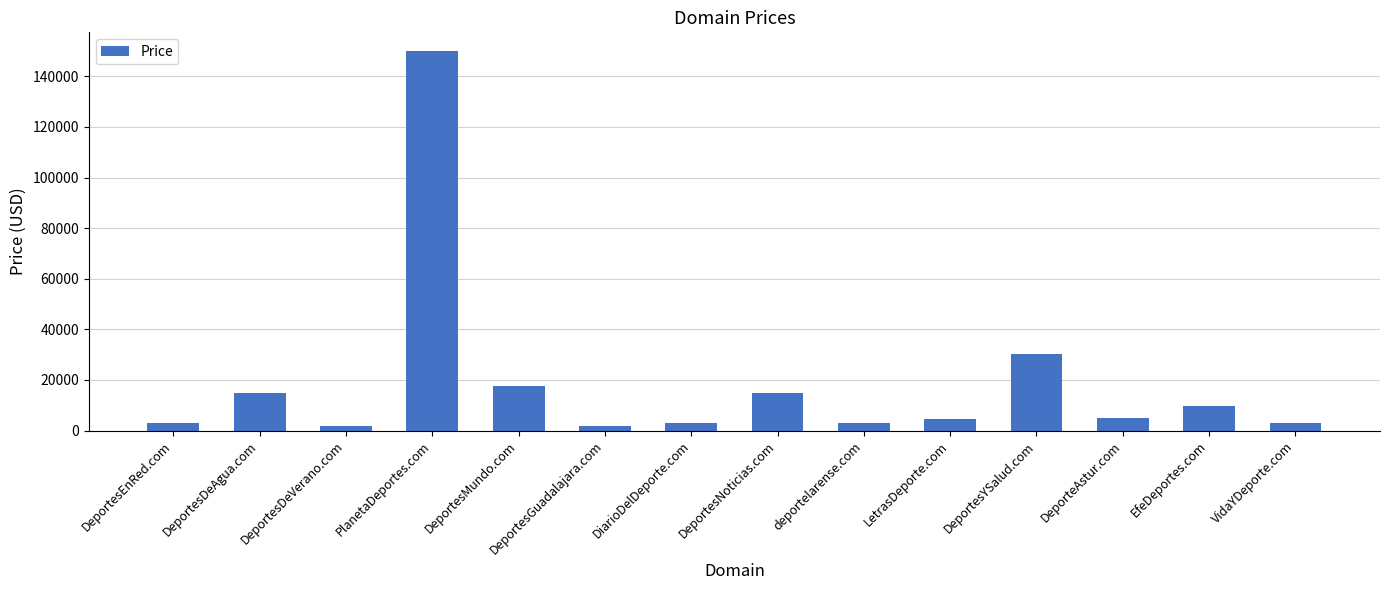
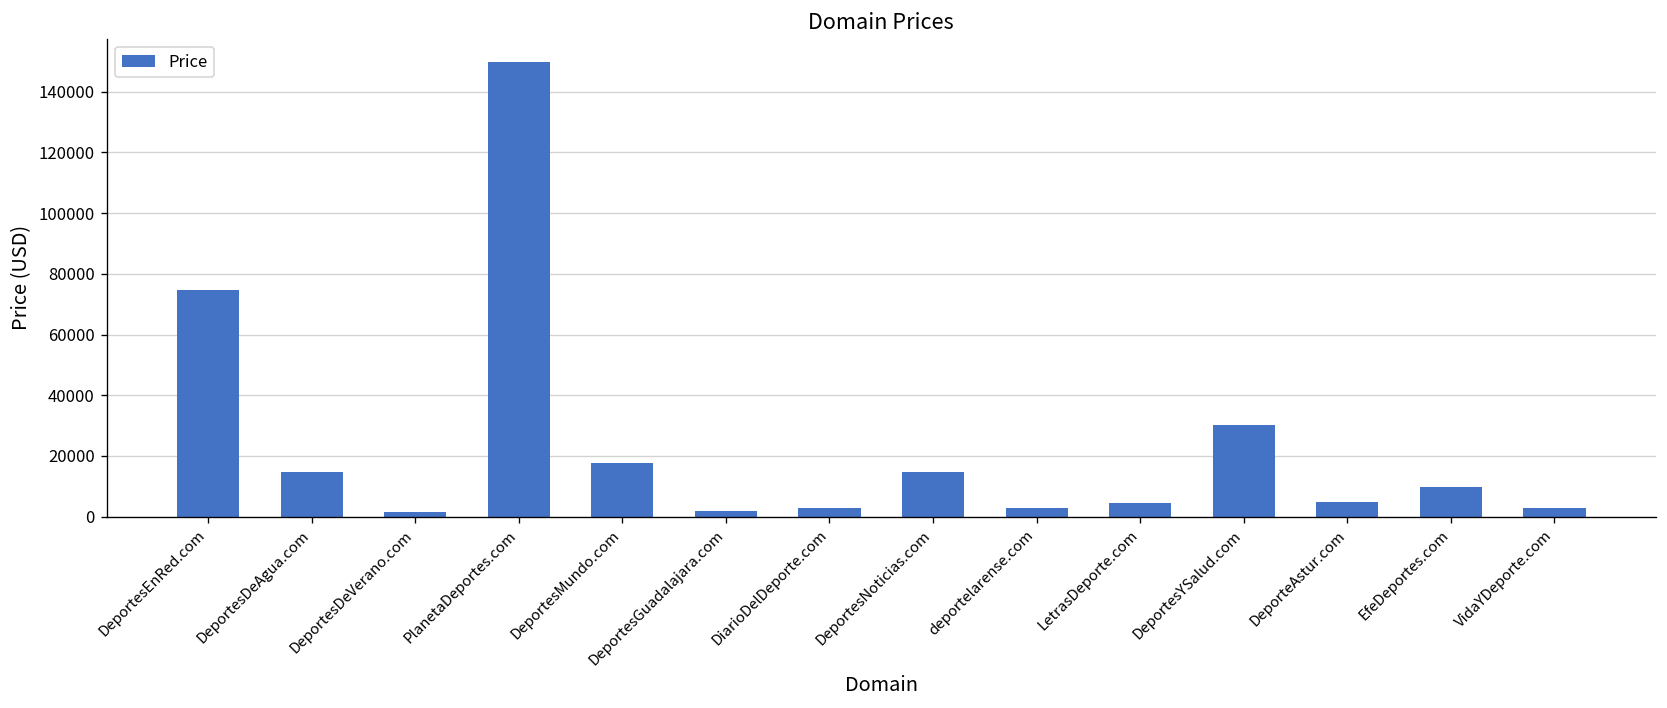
DeportesEnRed.com: 3000 -> 75000
